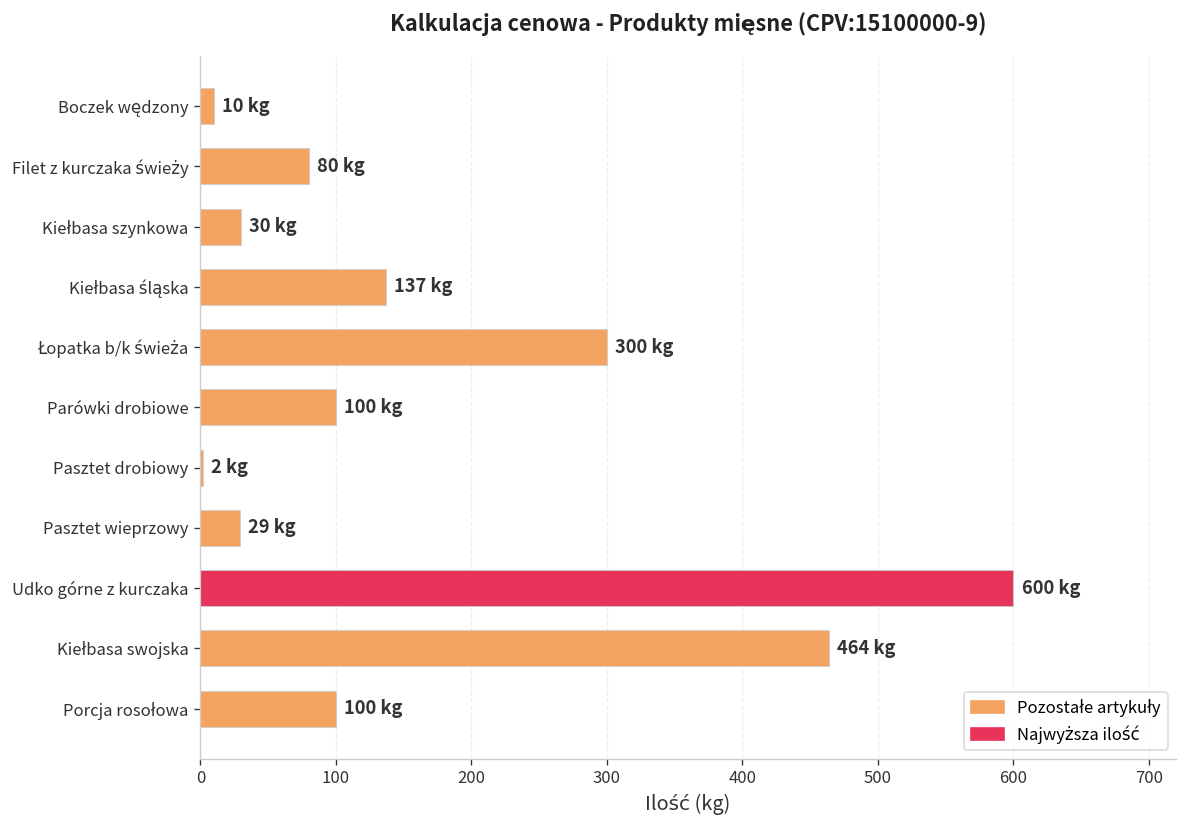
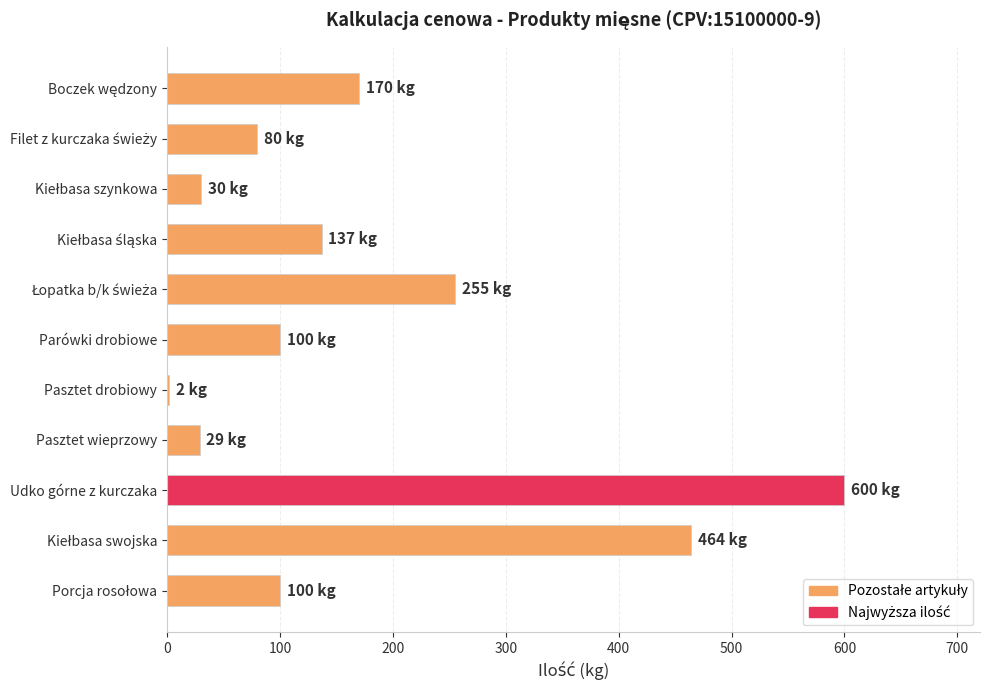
Boczek wędzony: 10 -> 170
Łopatka b/k świeża: 300 -> 255
